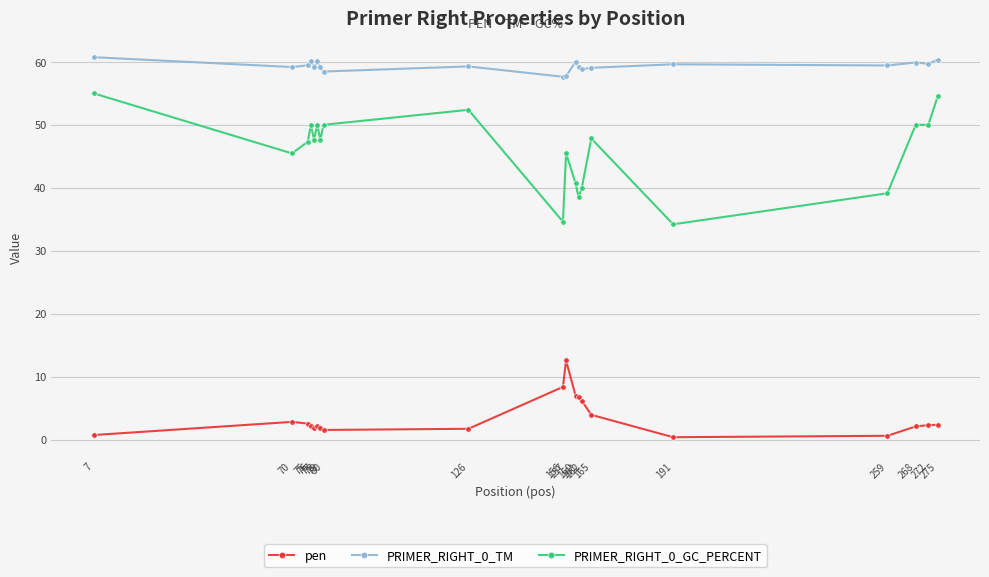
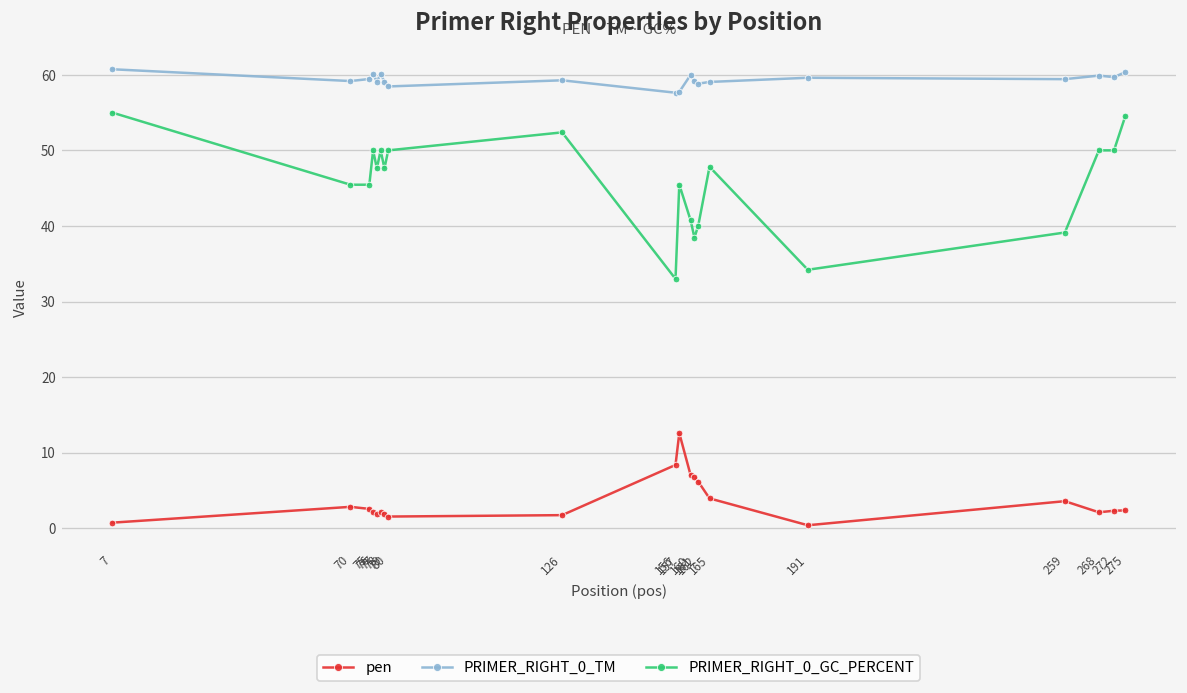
PRIMER_RIGHT_0_GC_PERCENT, 75: 47 -> 45
PRIMER_RIGHT_0_GC_PERCENT, 156: 35 -> 33
pen, 259: 1 -> 4
